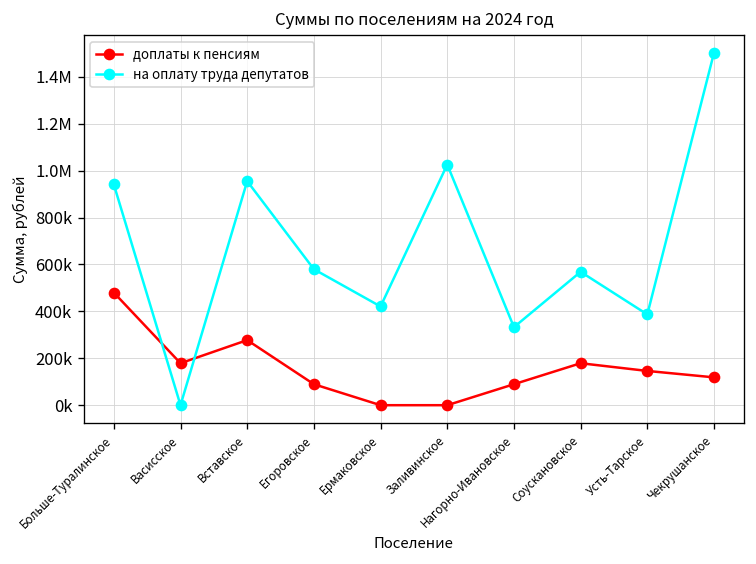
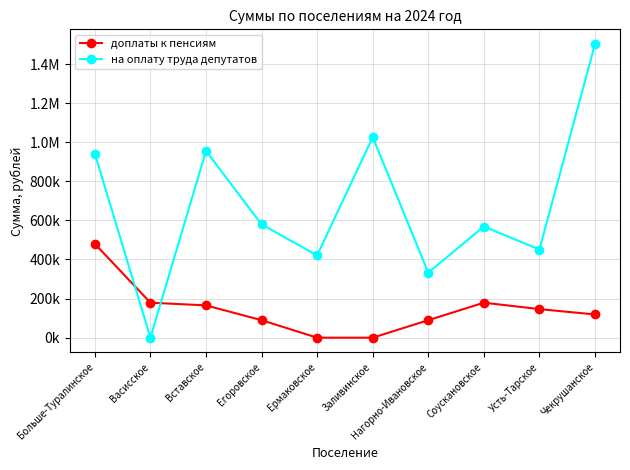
доплаты к пенсиям, Вставское: 280000 -> 170000
на оплату труда депутатов, Усть-Тарское: 390000 -> 450000
